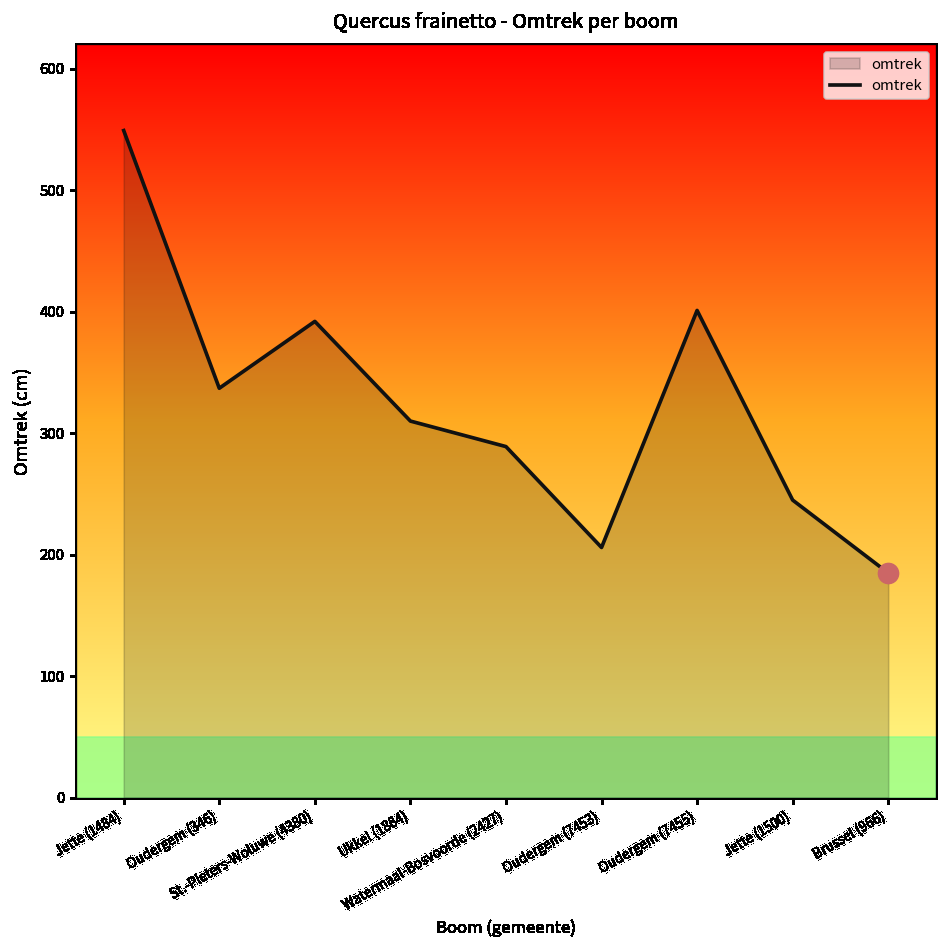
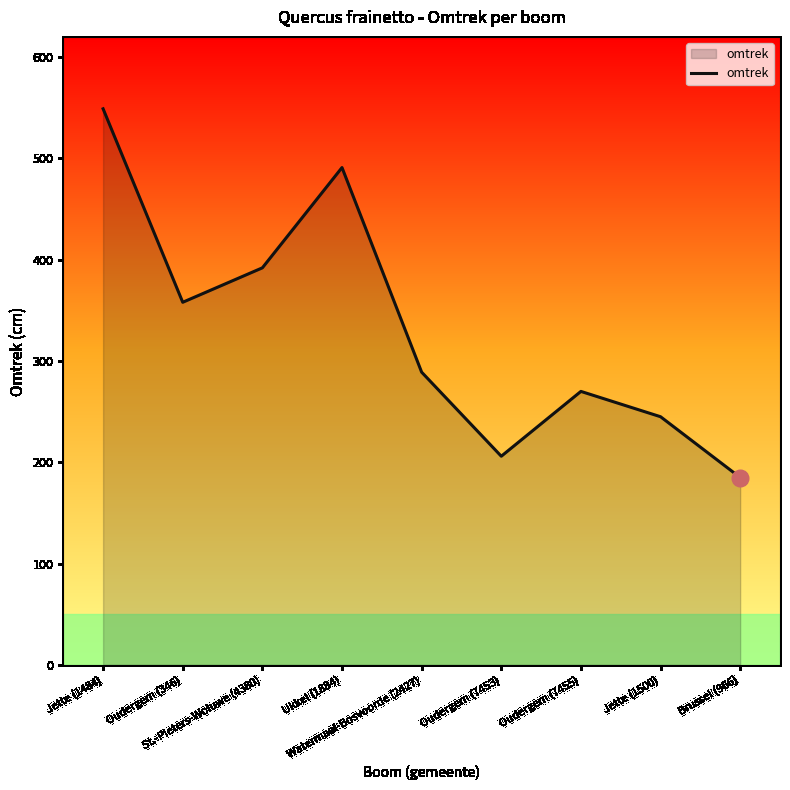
omtrek, Oudergem (346): 337 -> 358
omtrek, Ukkel (1884): 310 -> 491
omtrek, Oudergem (7455): 401 -> 270
